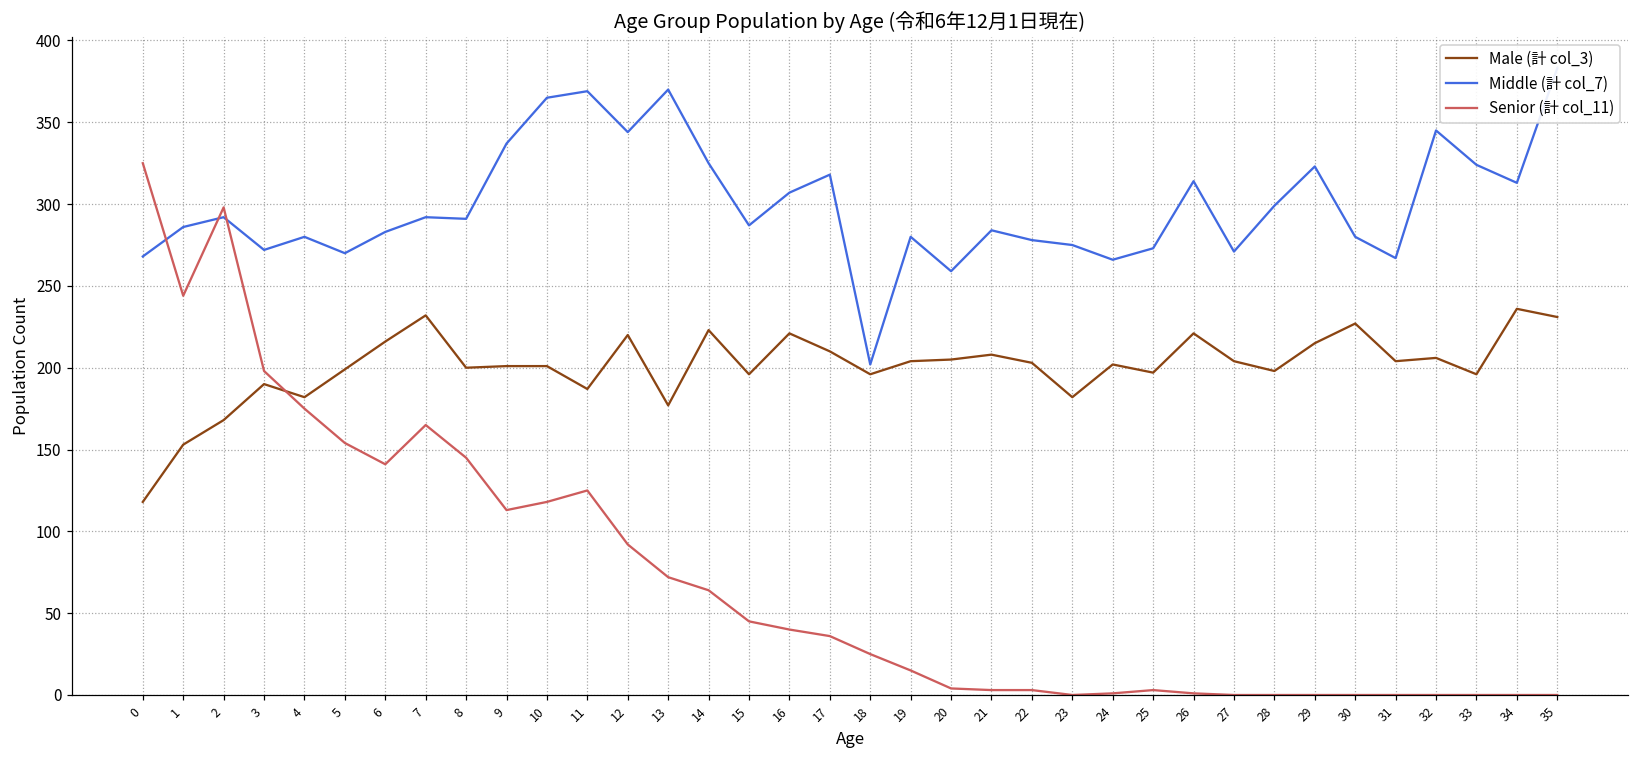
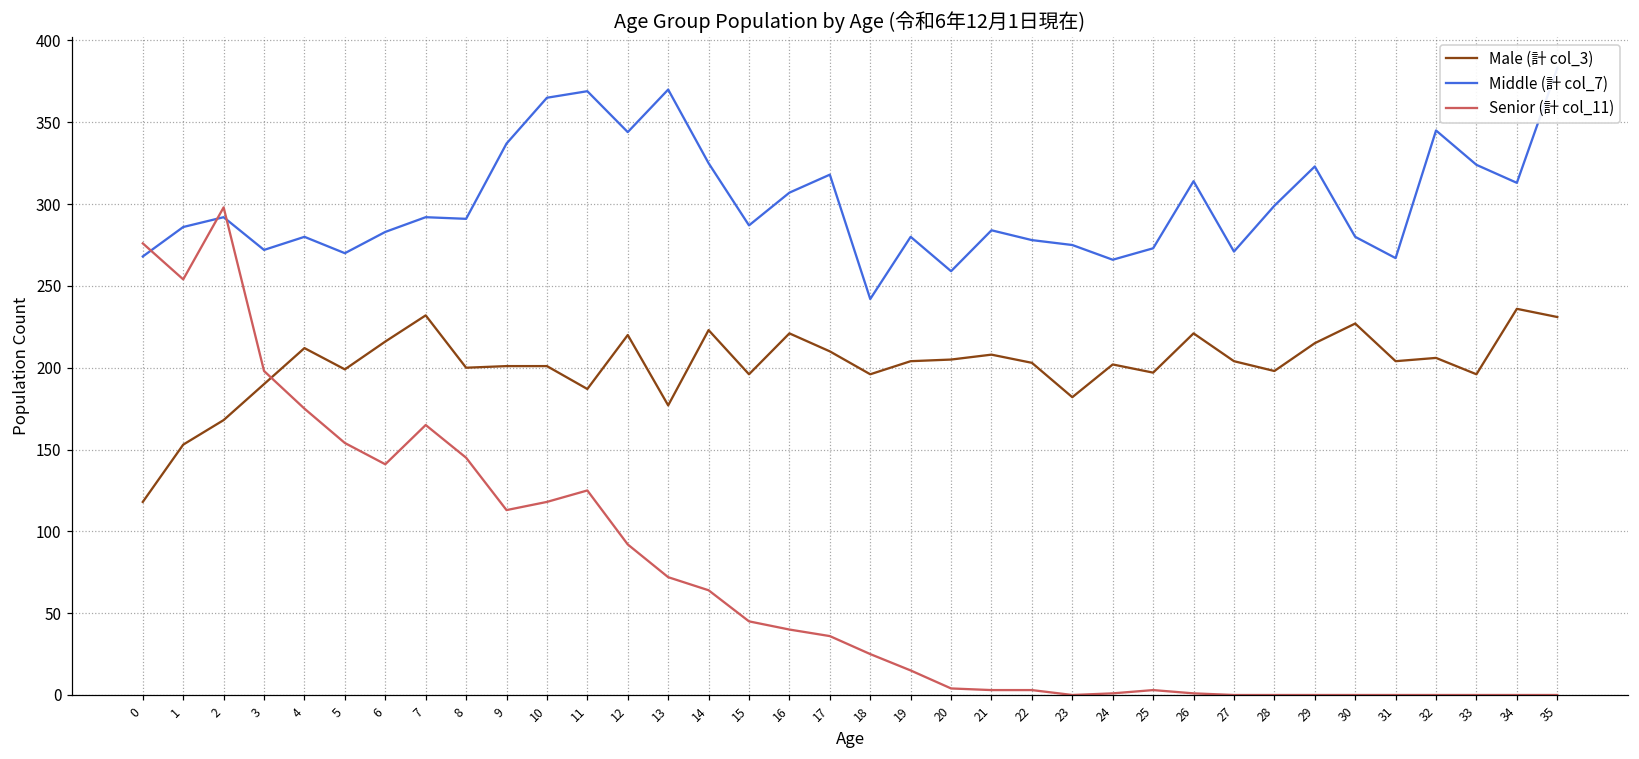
Senior (計 col_11), 0: 325 -> 276
Senior (計 col_11), 1: 244 -> 254
Male (計 col_3), 4: 182 -> 212
Middle (計 col_7), 18: 202 -> 242
